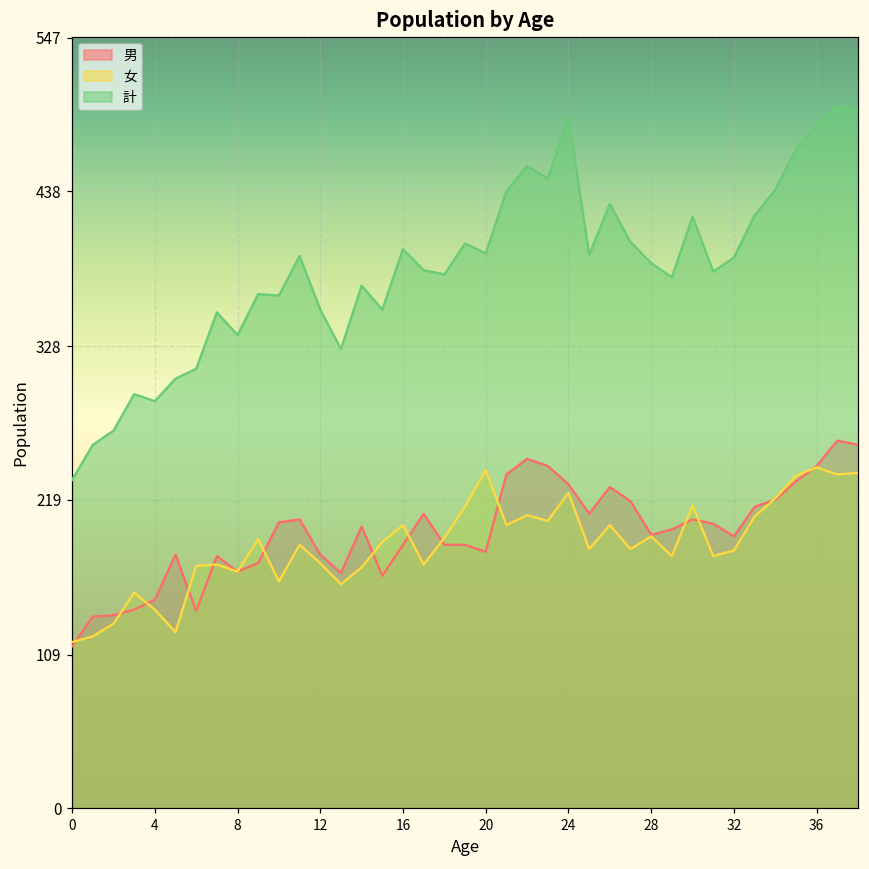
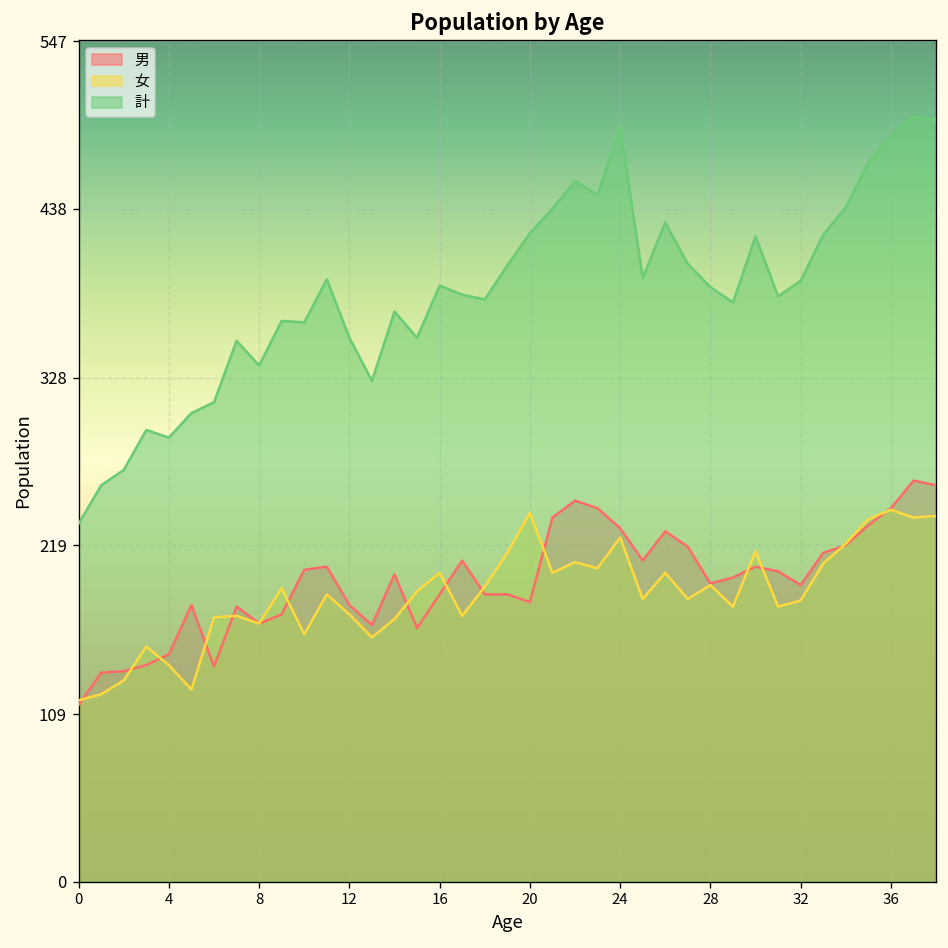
計, 16: 397 -> 388
計, 20: 394 -> 422
